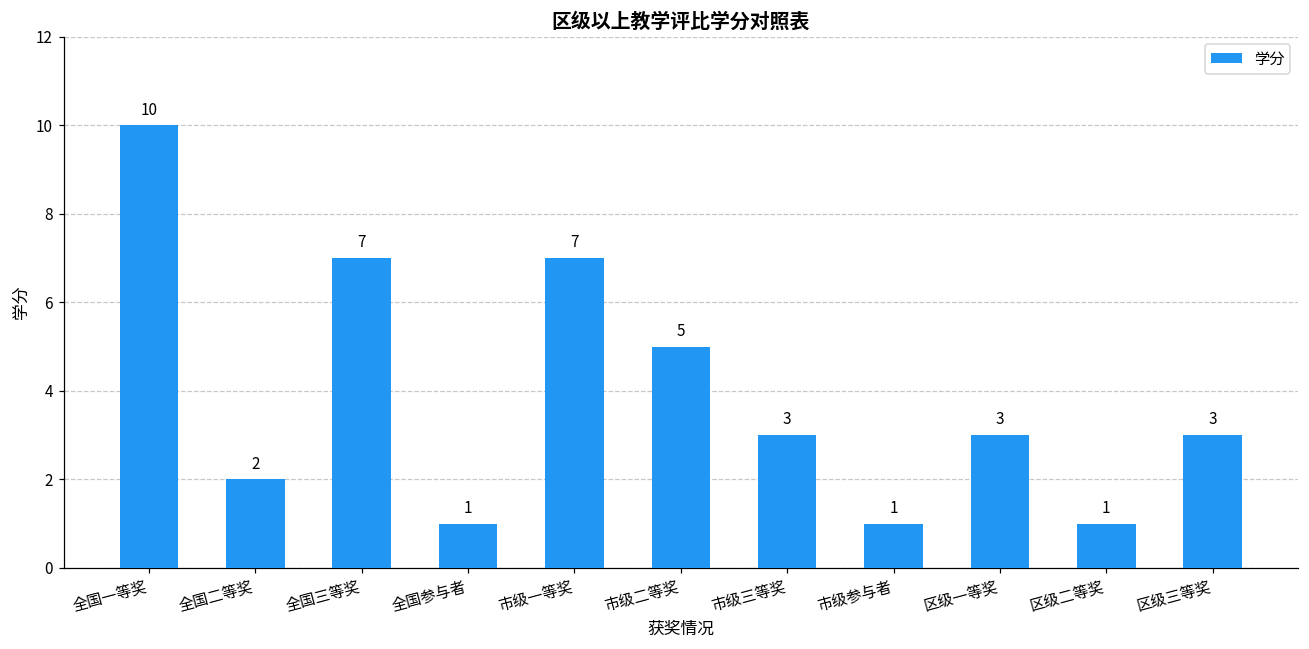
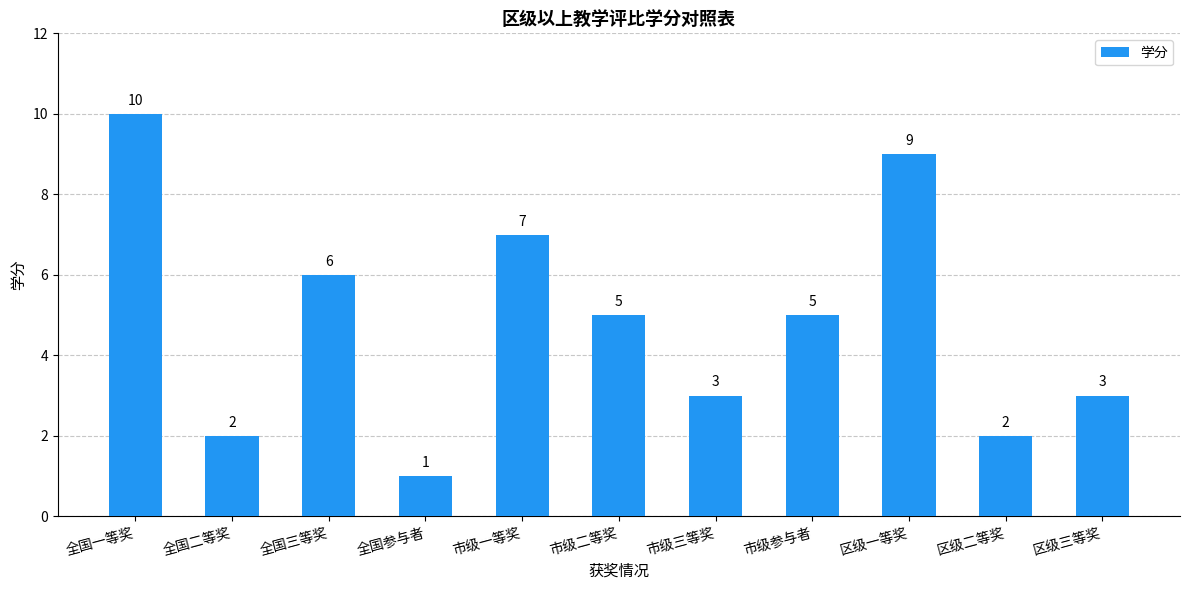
全国三等奖: 7 -> 6
市级参与者: 1 -> 5
区级一等奖: 3 -> 9
区级二等奖: 1 -> 2
